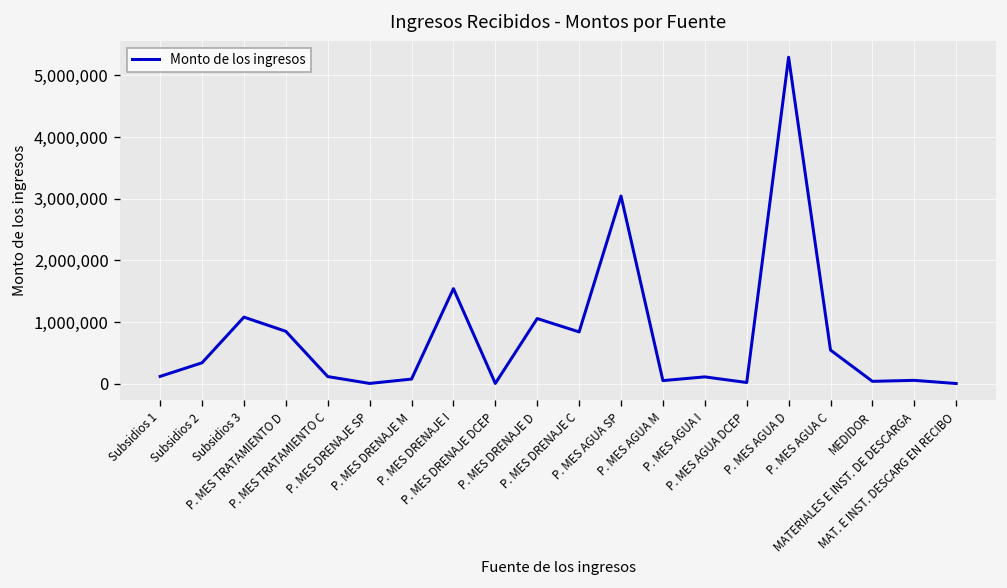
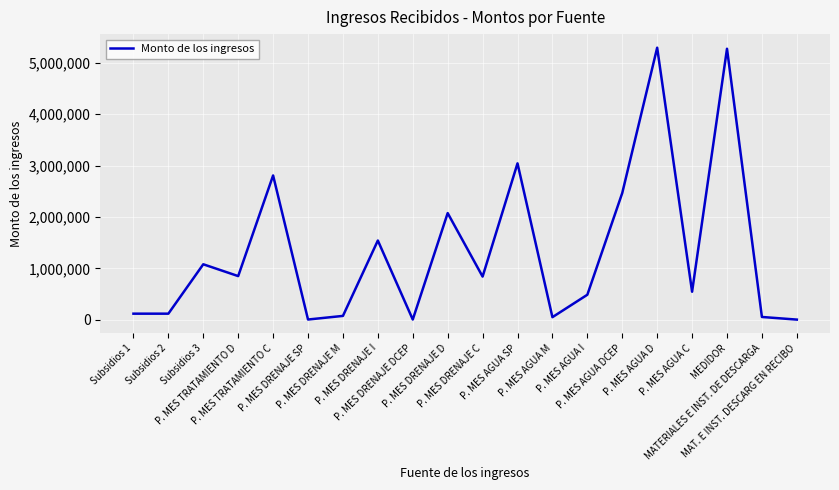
Subsidios 2: 300,000 -> 100,000
P. MES TRATAMIENTO C: 100,000 -> 2,800,000
P. MES DRENAJE D: 1,100,000 -> 2,100,000
P. MES AGUA I: 100,000 -> 500,000
P. MES AGUA DCEP: 0 -> 2,500,000
MEDIDOR: 0 -> 5,300,000
